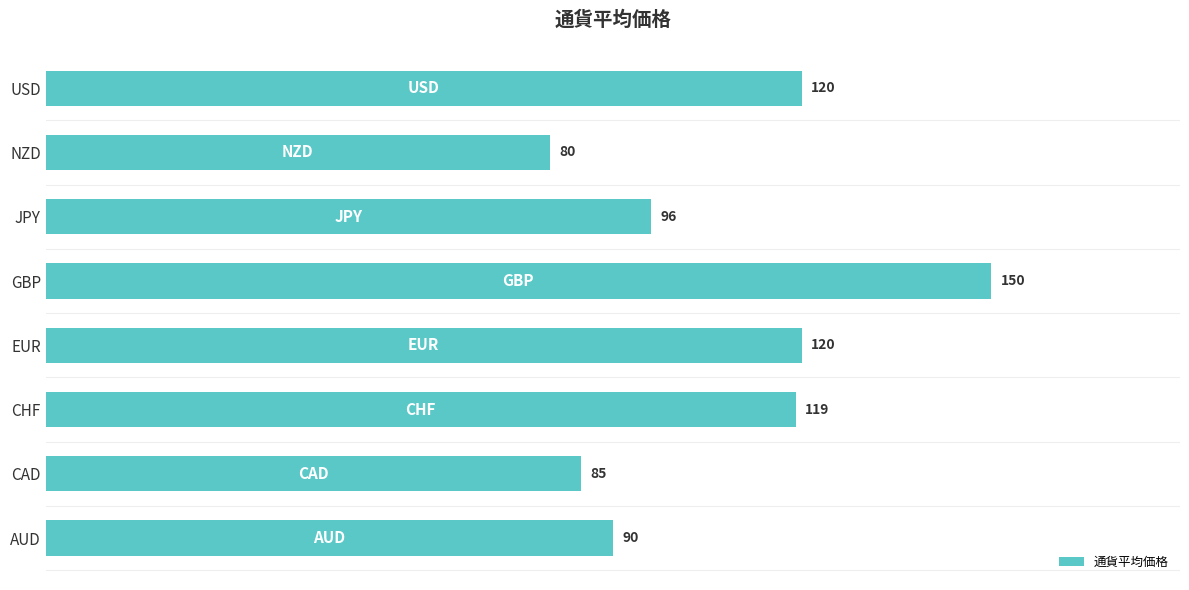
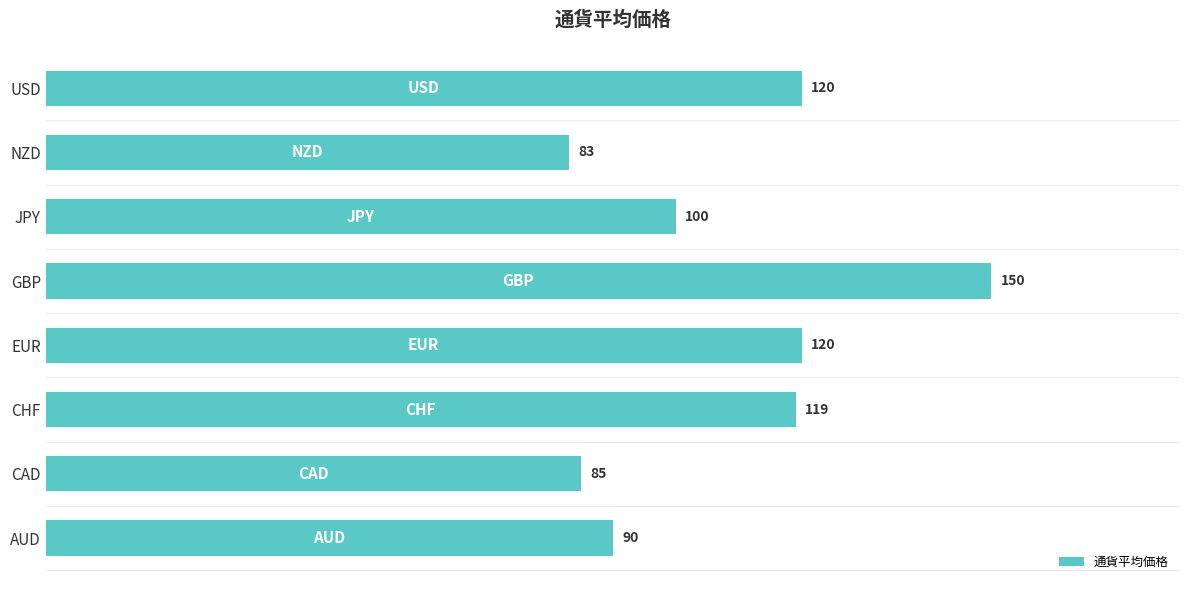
NZD: 80 -> 83
JPY: 96 -> 100
